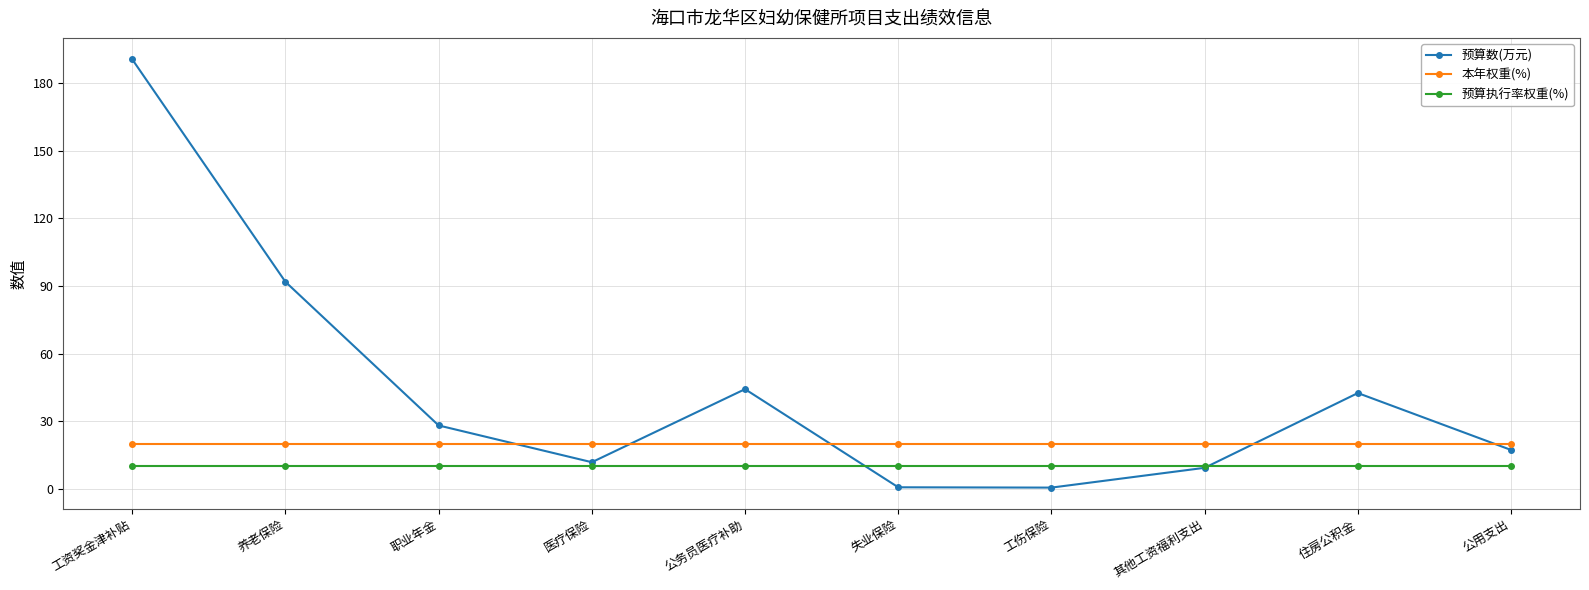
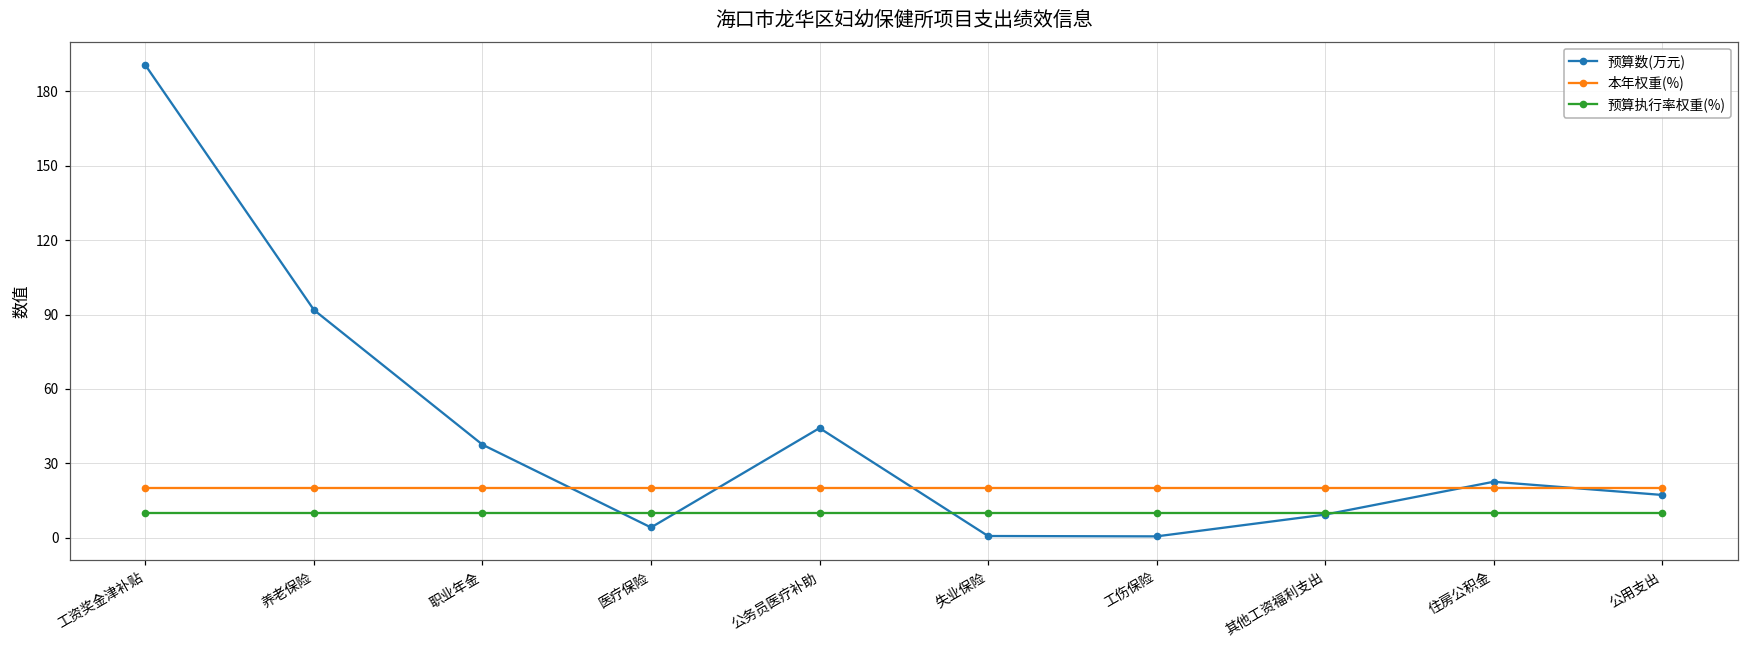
预算数(万元), 职业年金: 28 -> 38
预算数(万元), 医疗保险: 12 -> 4
预算数(万元), 住房公积金: 43 -> 23
